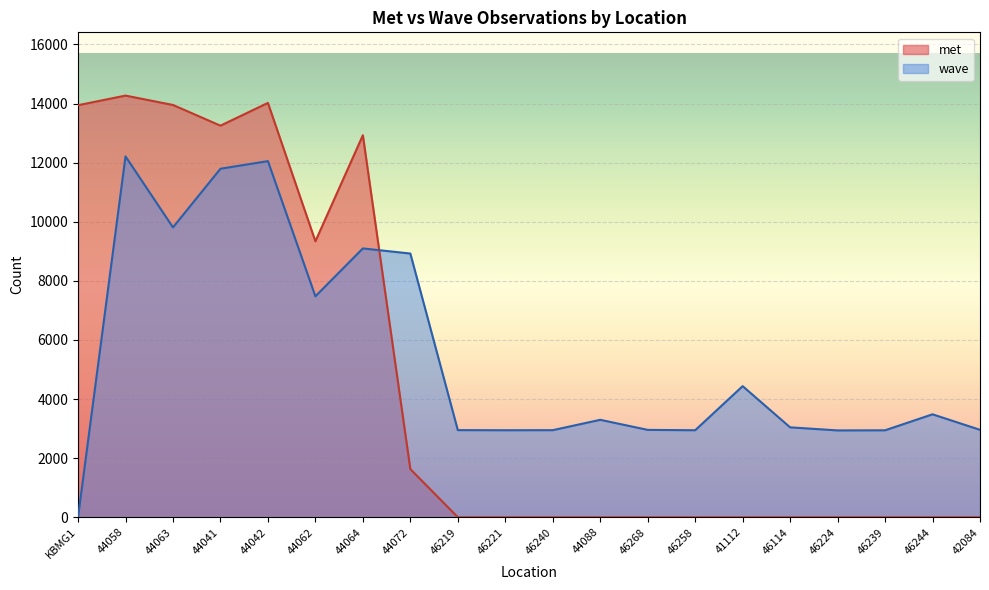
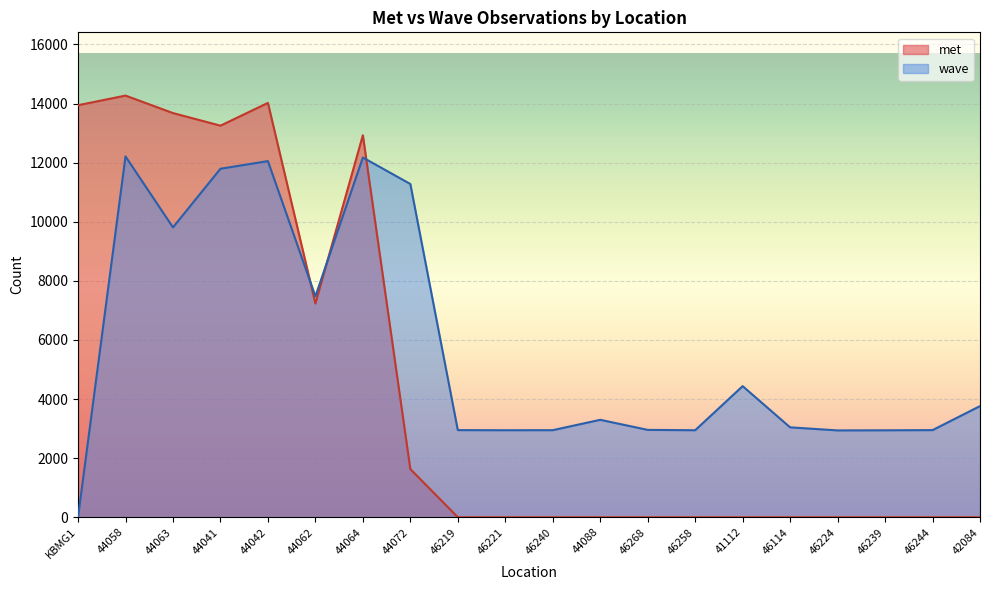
met, 44063: 14000 -> 13700
met, 44062: 9300 -> 7200
wave, 44064: 9100 -> 12200
wave, 44072: 8900 -> 11300
wave, 46244: 3500 -> 2900
wave, 42084: 3000 -> 3800
